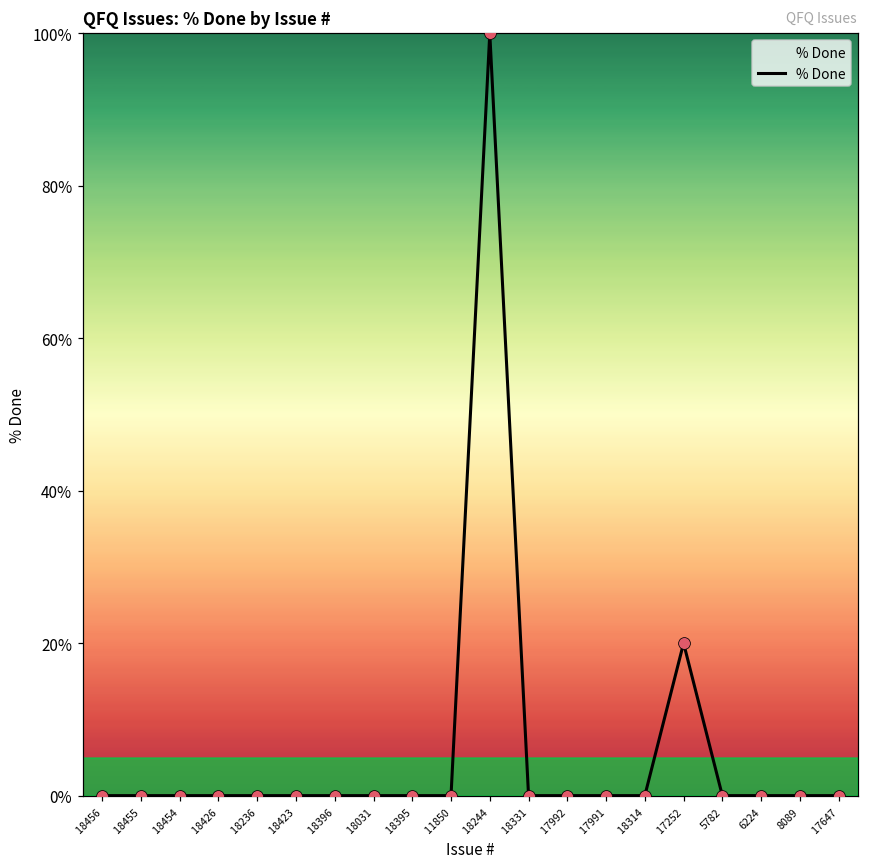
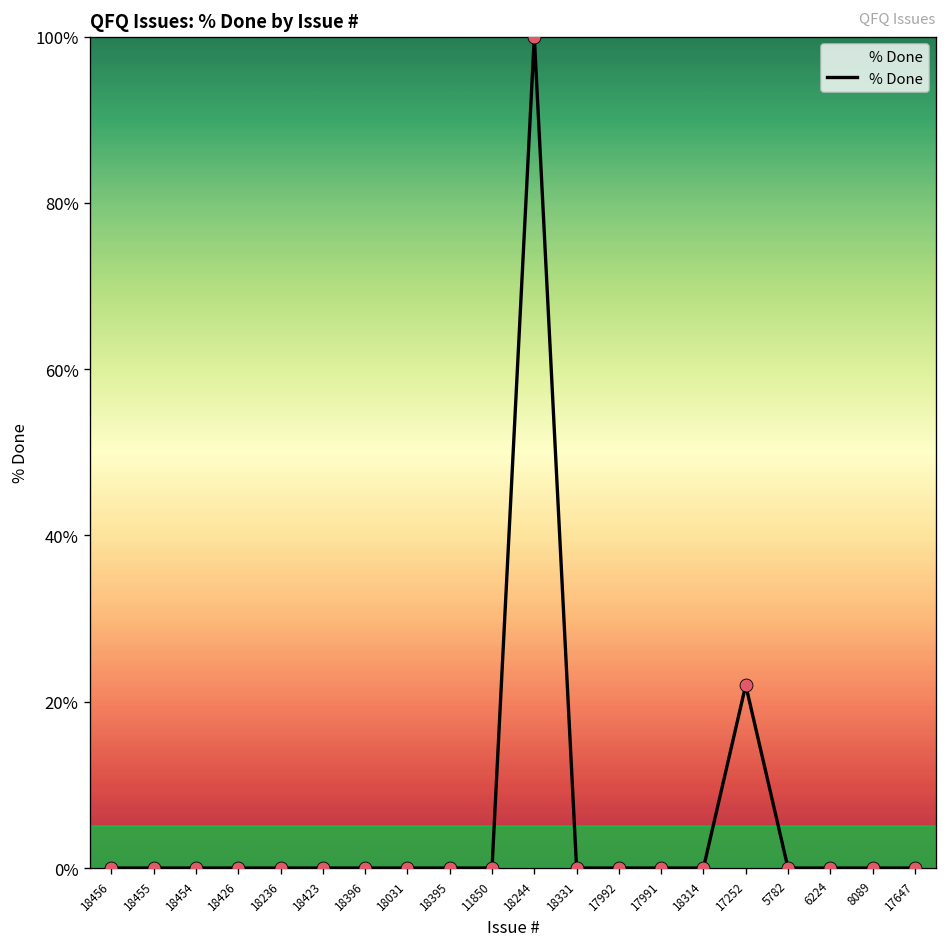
17252: 20% -> 22%
